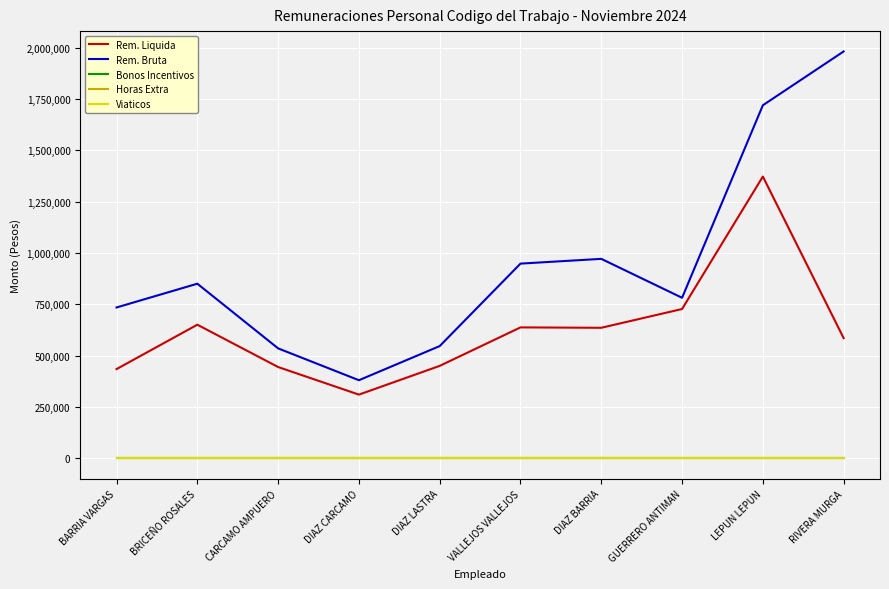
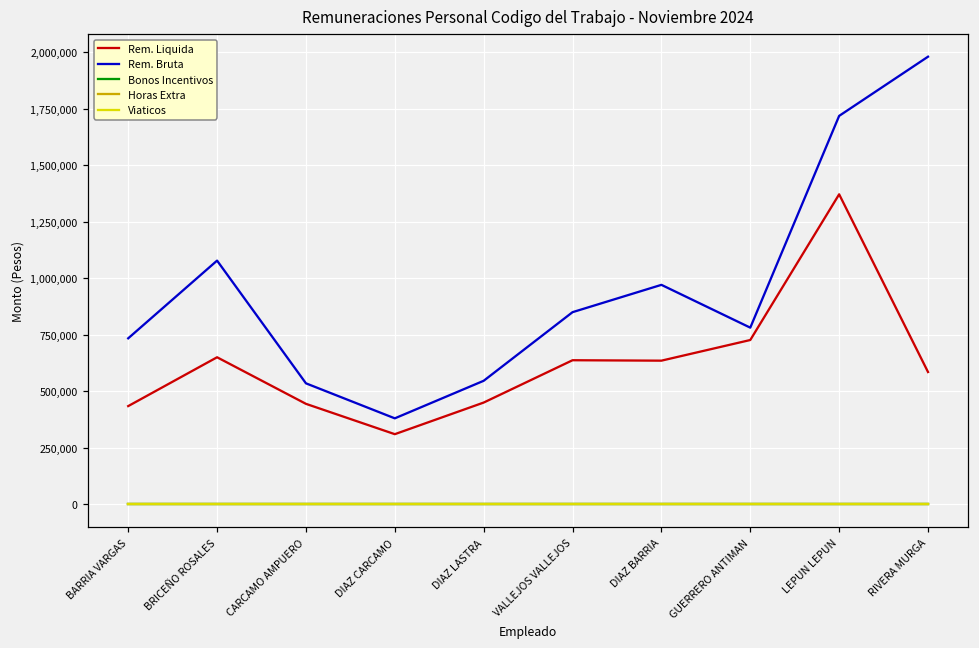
Rem. Bruta, BRICEÑO ROSALES: 850,000 -> 1,080,000
Rem. Bruta, VALLEJOS VALLEJOS: 950,000 -> 850,000
